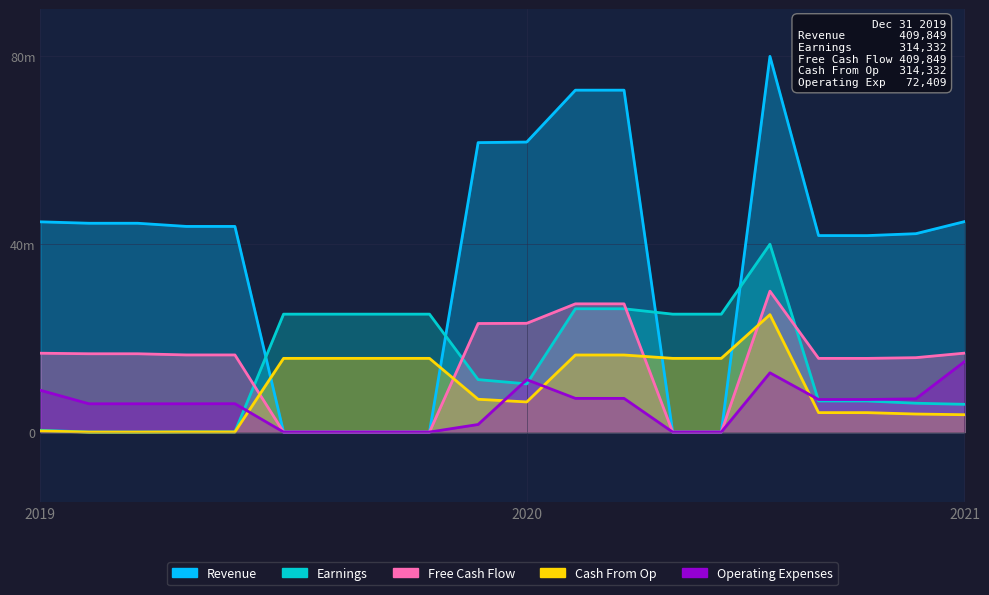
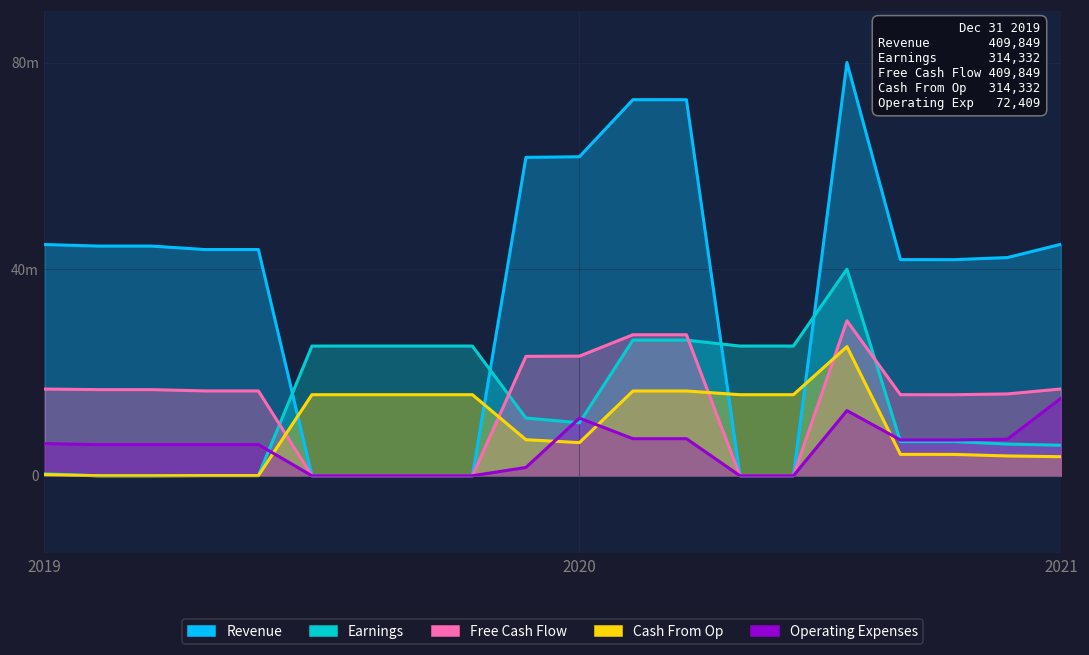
Operating Expenses, 2019: 9m -> 6m
